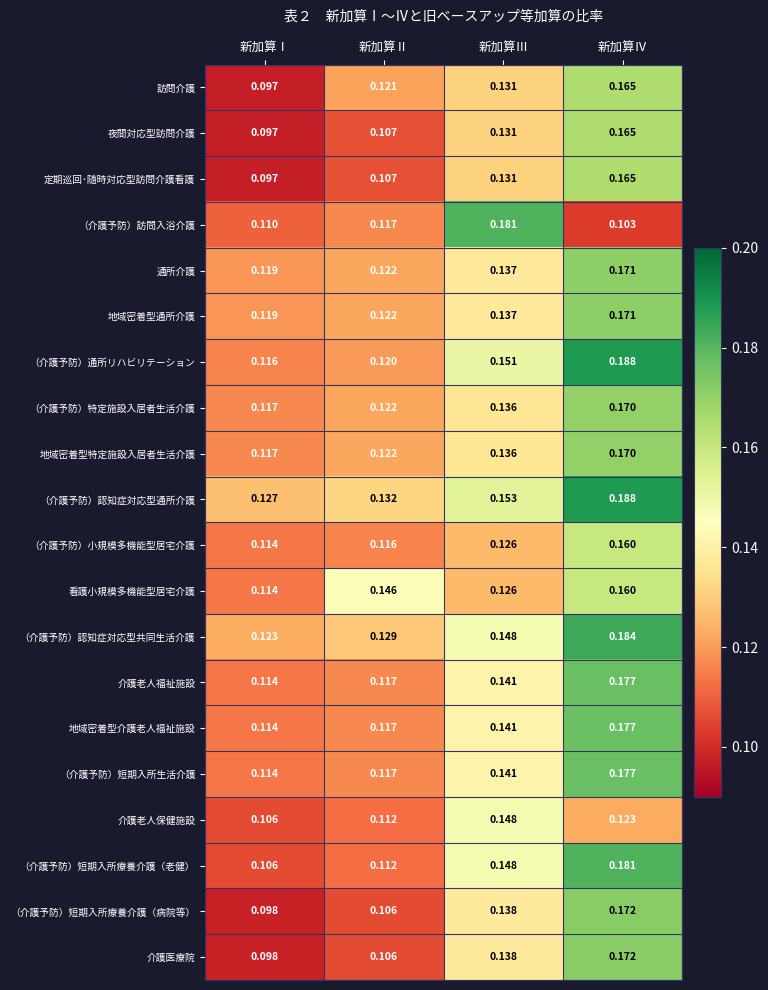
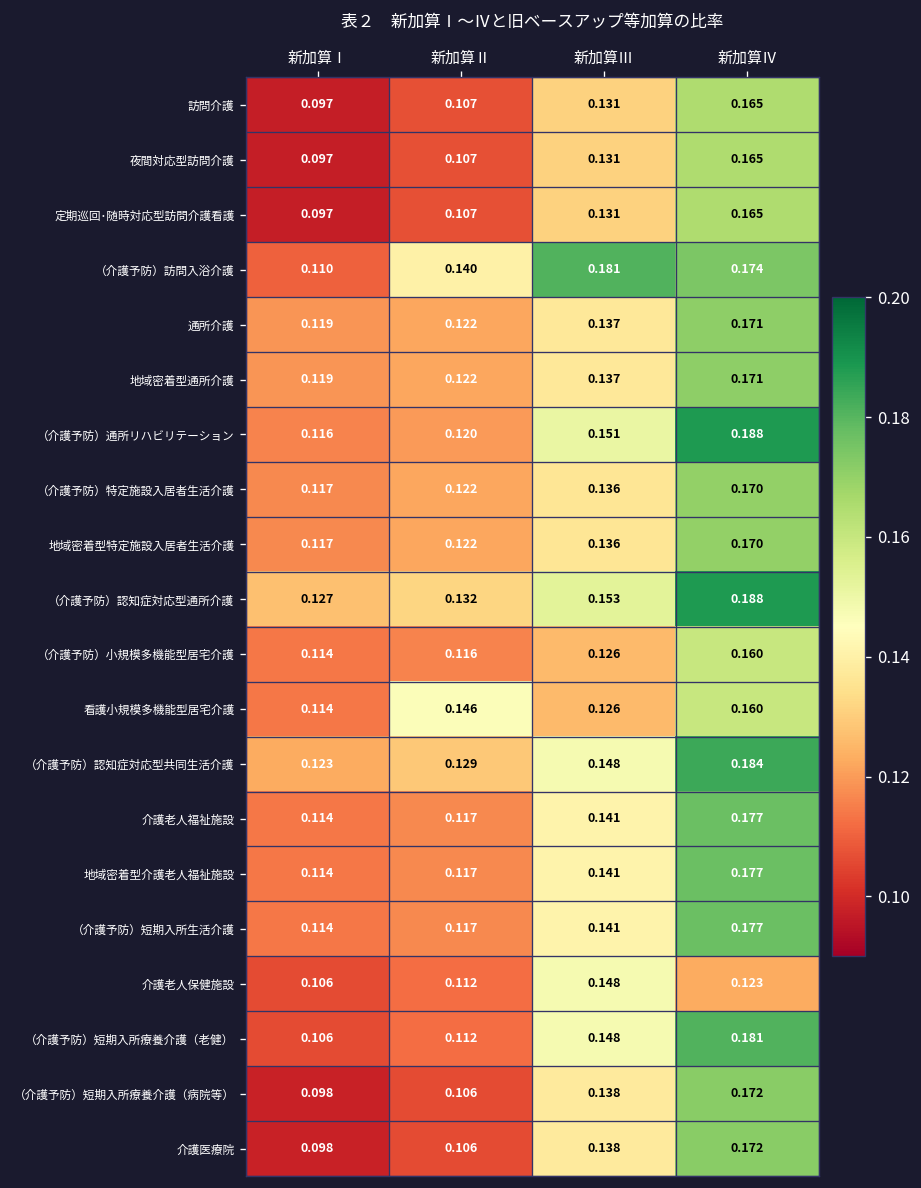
訪問介護, 新加算Ⅱ: 0.121 -> 0.107
（介護予防）訪問入浴介護, 新加算Ⅱ: 0.117 -> 0.140
（介護予防）訪問入浴介護, 新加算Ⅳ: 0.103 -> 0.174
